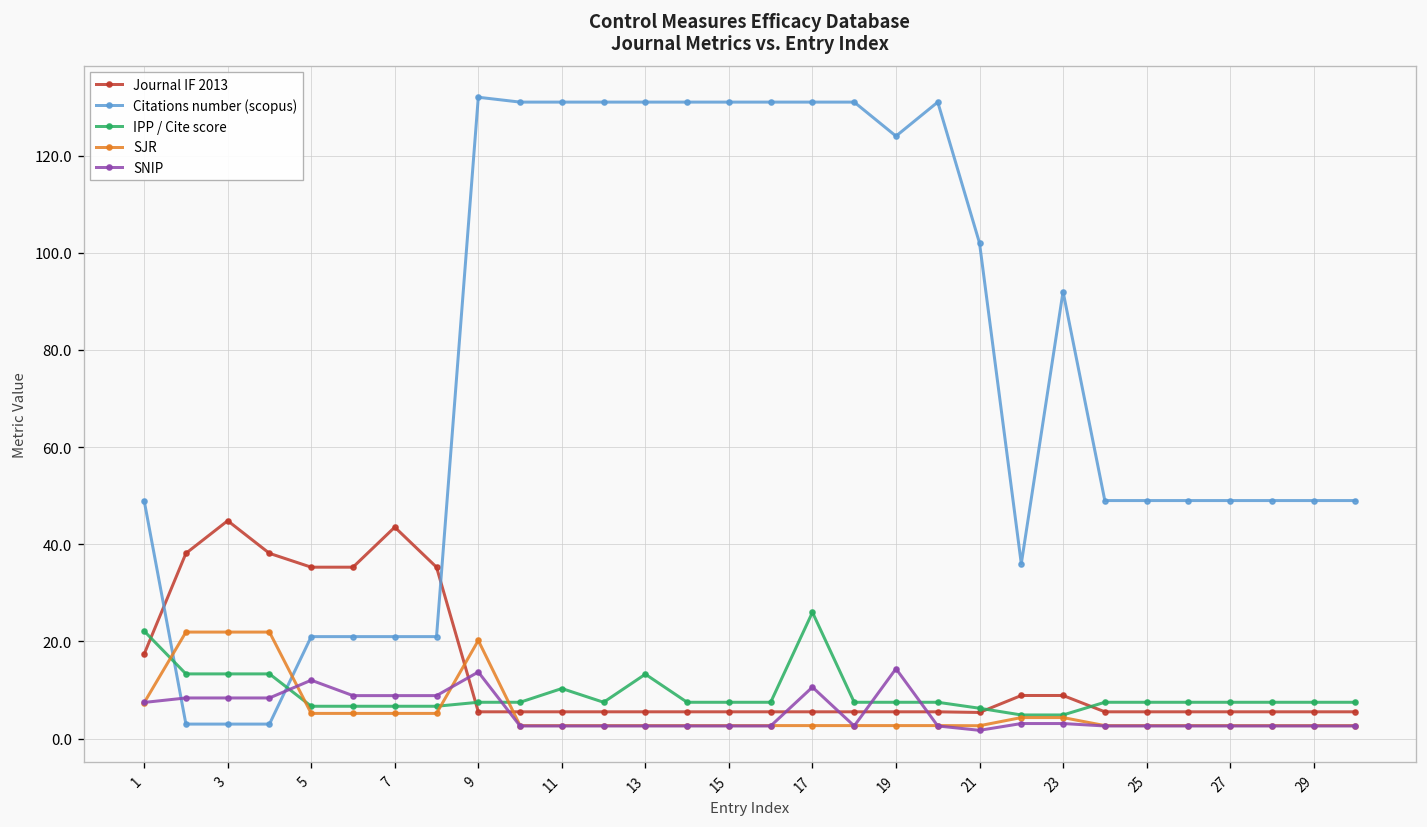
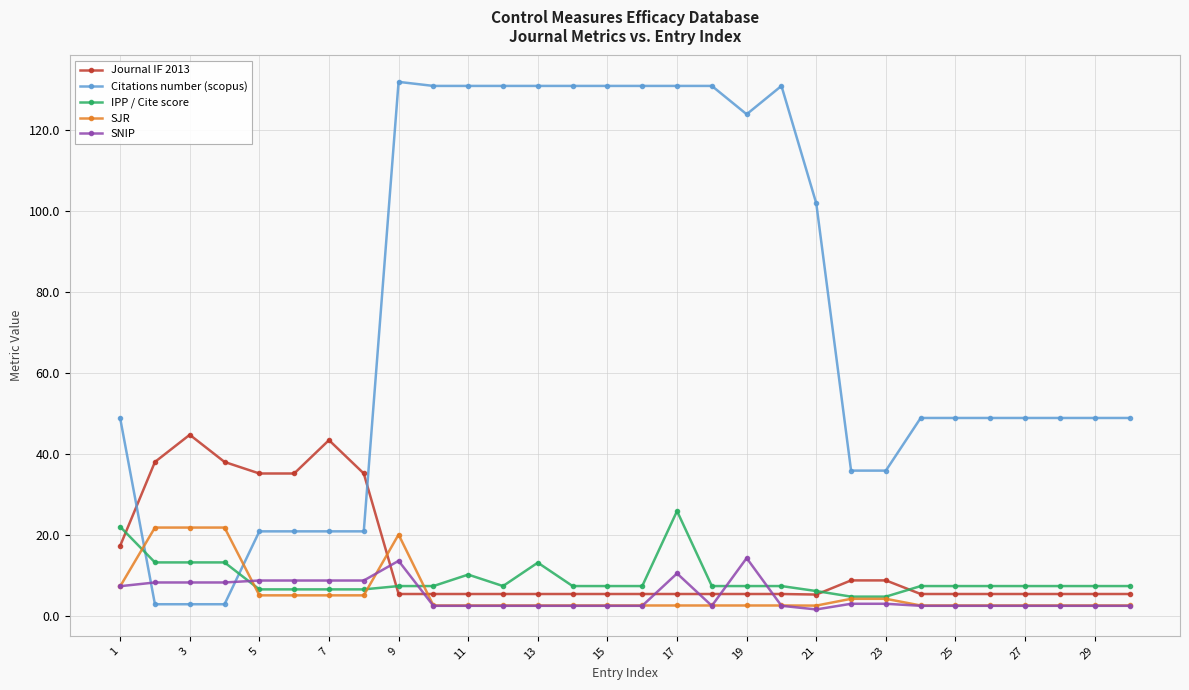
SNIP, 5: 12 -> 9
Citations number (scopus), 23: 92 -> 36
